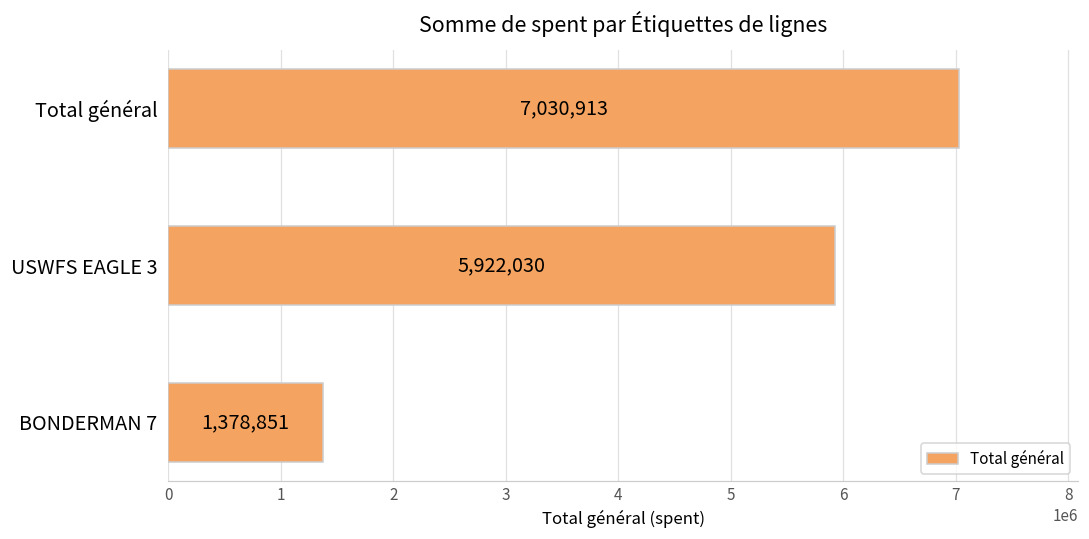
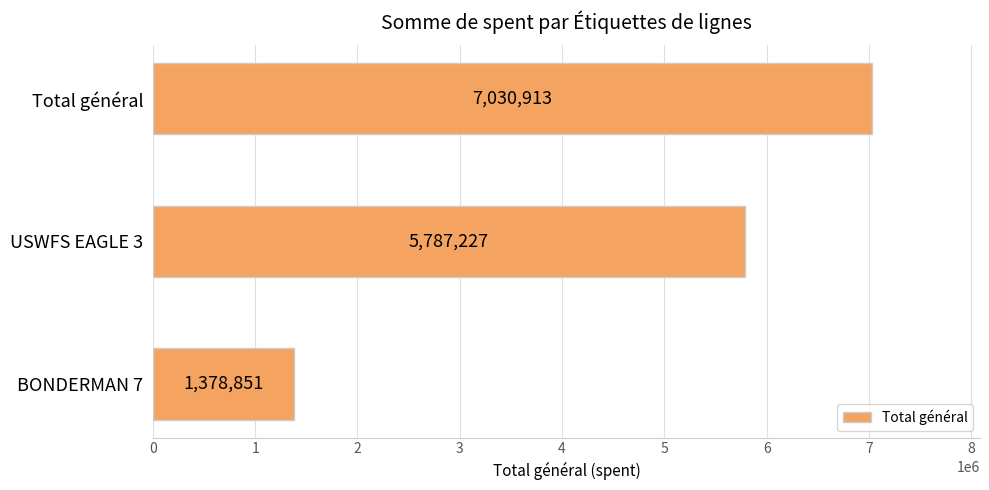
USWFS EAGLE 3: 5,922,030 -> 5,787,227
